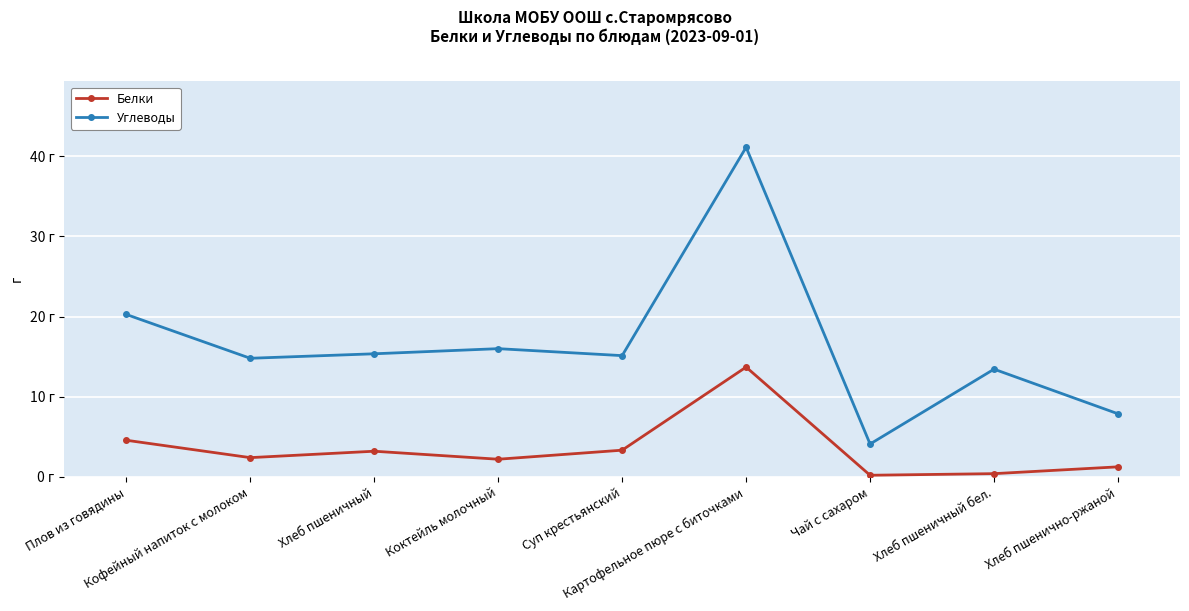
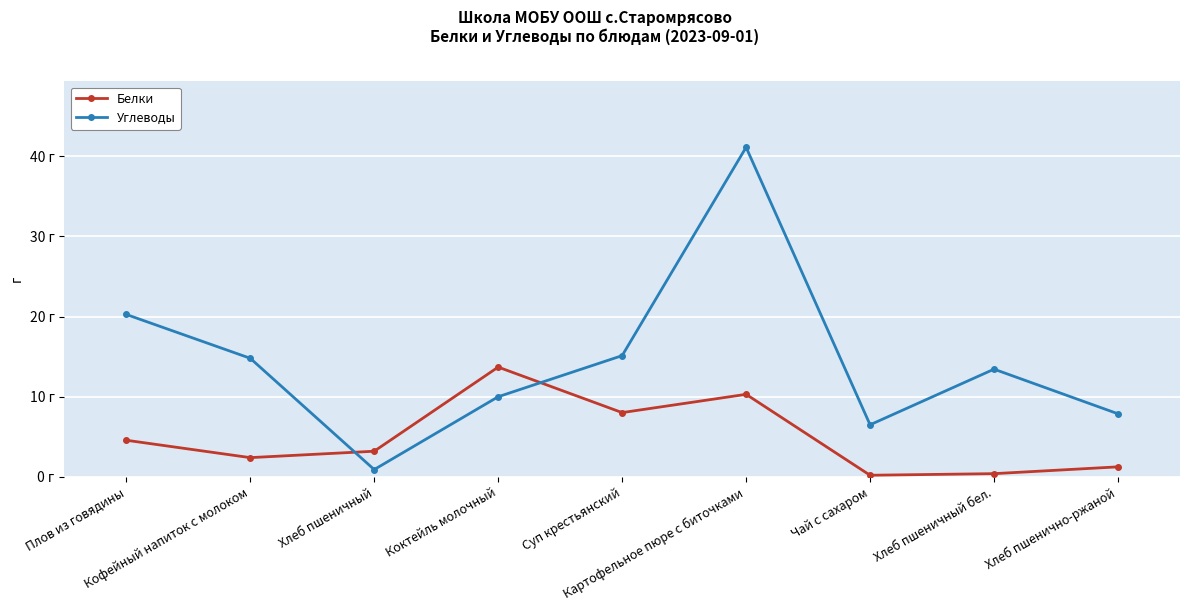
Углеводы, Хлеб пшеничный: 15 г -> 1 г
Белки, Коктейль молочный: 2 г -> 14 г
Углеводы, Коктейль молочный: 16 г -> 10 г
Белки, Суп крестьянский: 3 г -> 8 г
Белки, Картофельное пюре с биточками: 14 г -> 10 г
Углеводы, Чай с сахаром: 4 г -> 7 г
